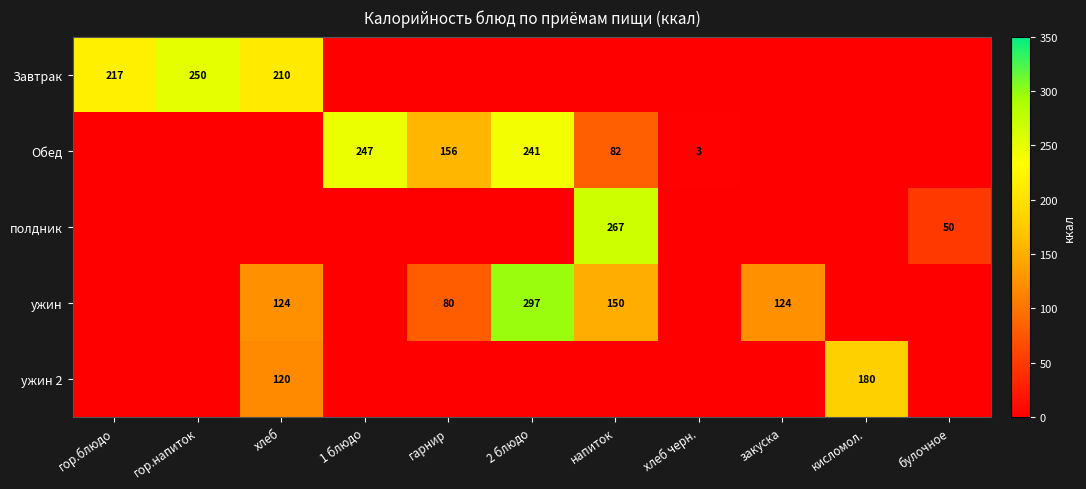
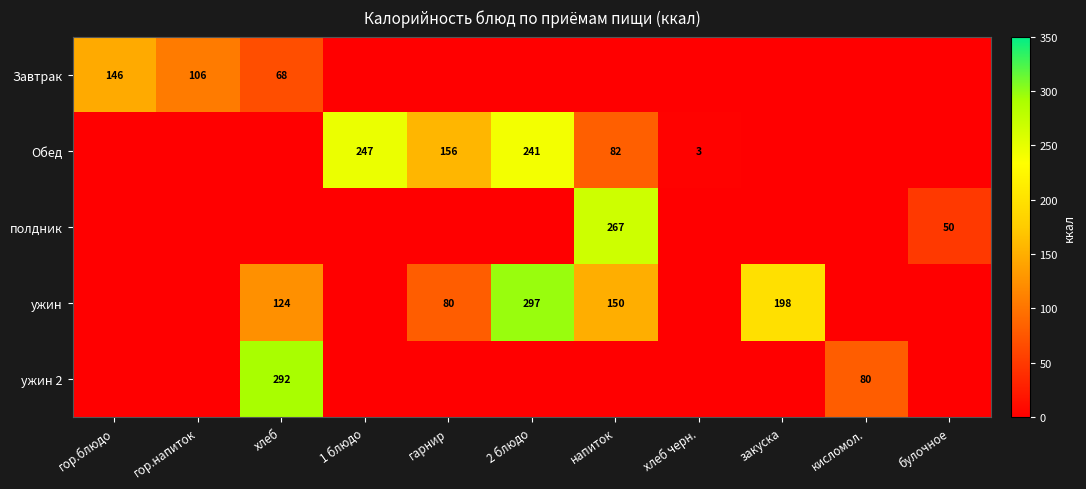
Завтрак, гор.блюдо: 217 -> 146
Завтрак, гор.напиток: 250 -> 106
Завтрак, хлеб: 210 -> 68
ужин, закуска: 124 -> 198
ужин 2, хлеб: 120 -> 292
ужин 2, кисломол.: 180 -> 80
